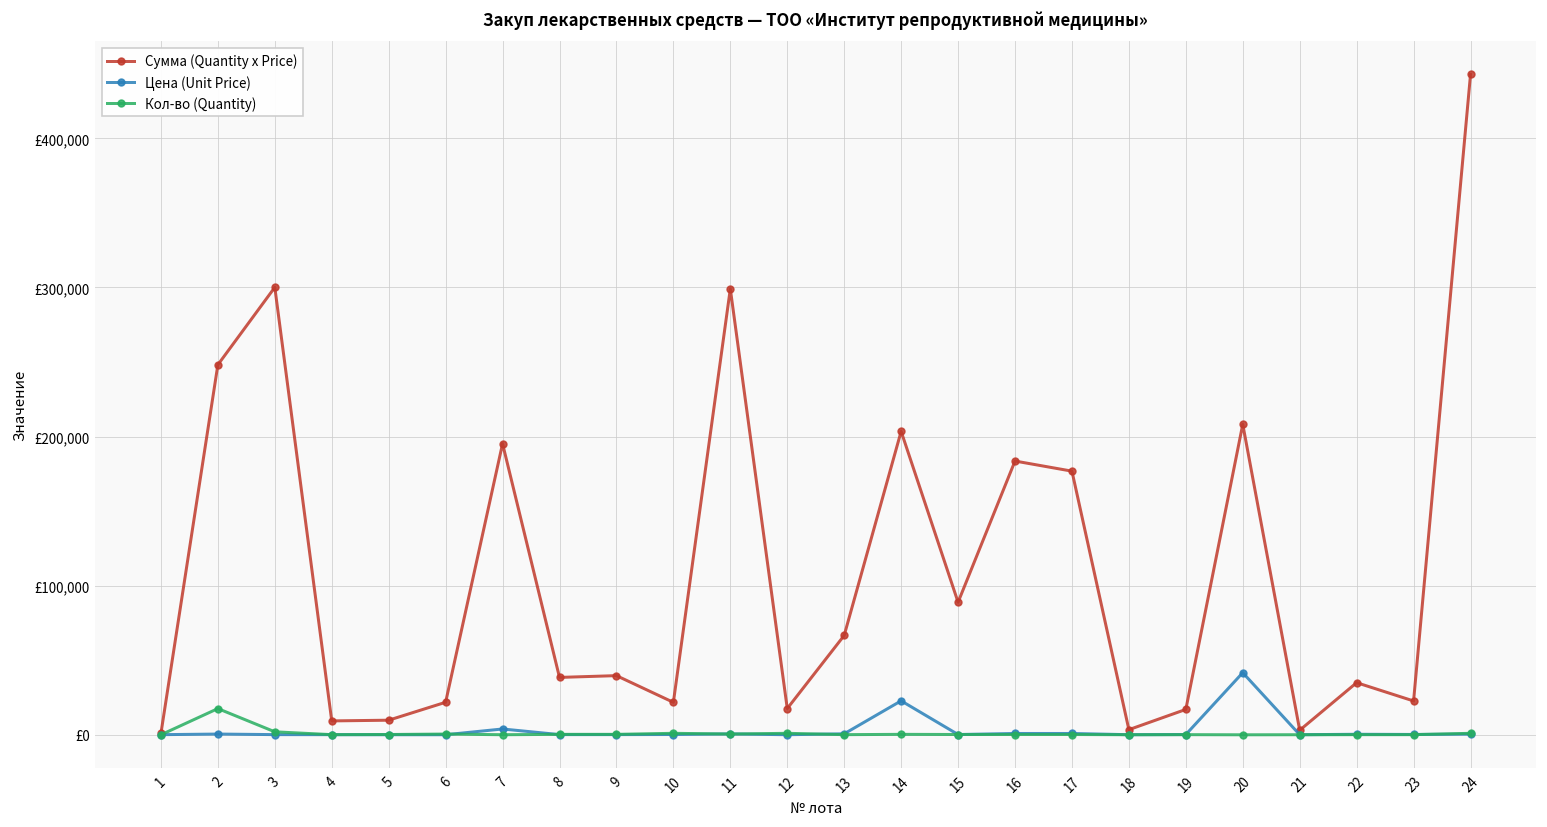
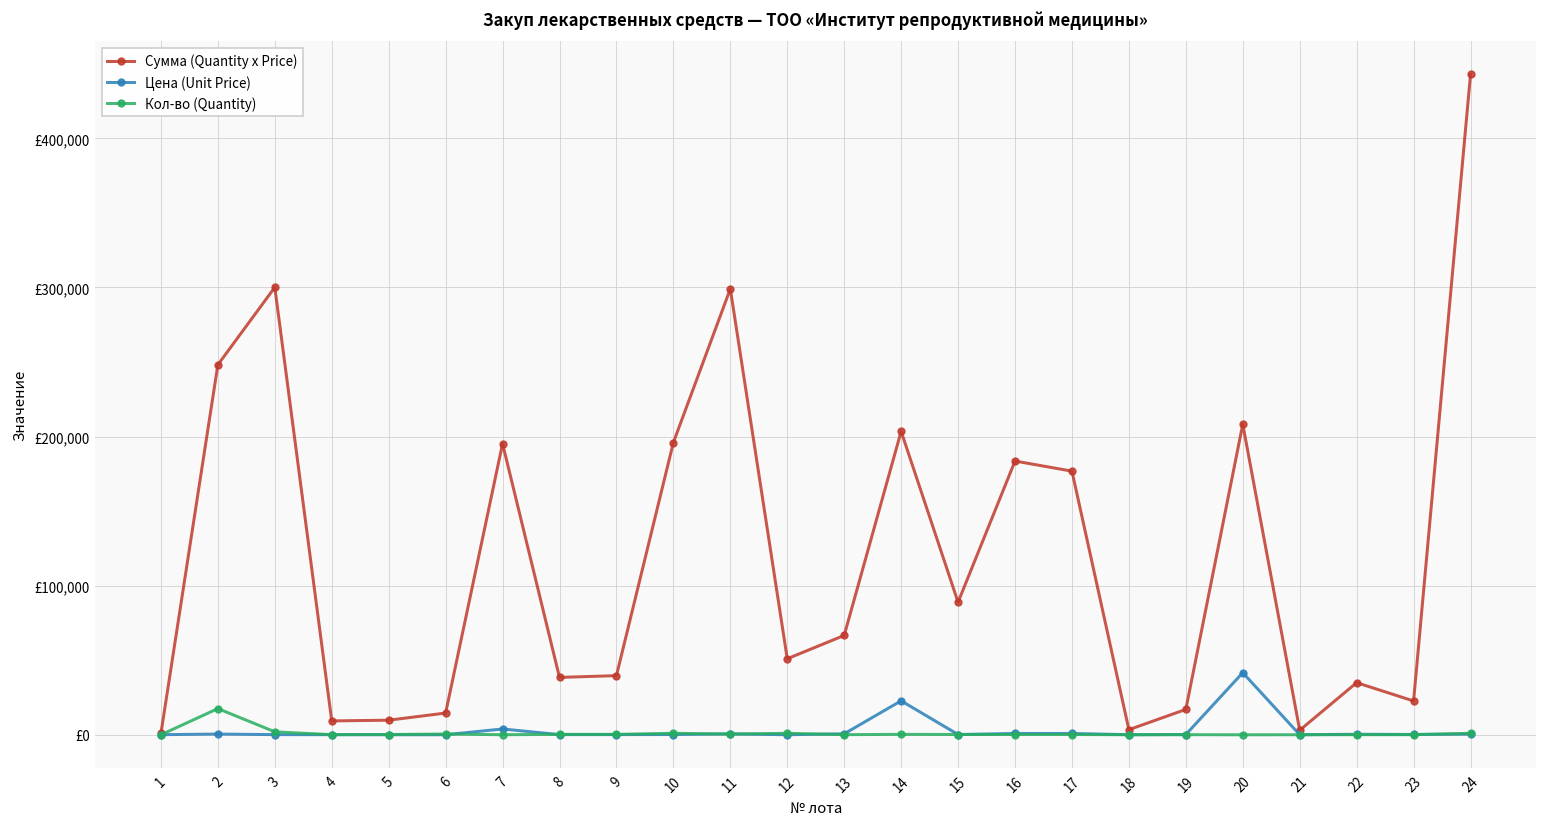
Сумма (Quantity x Price), 6: £22,000 -> £15,000
Сумма (Quantity x Price), 10: £22,000 -> £196,000
Сумма (Quantity x Price), 12: £18,000 -> £51,000
